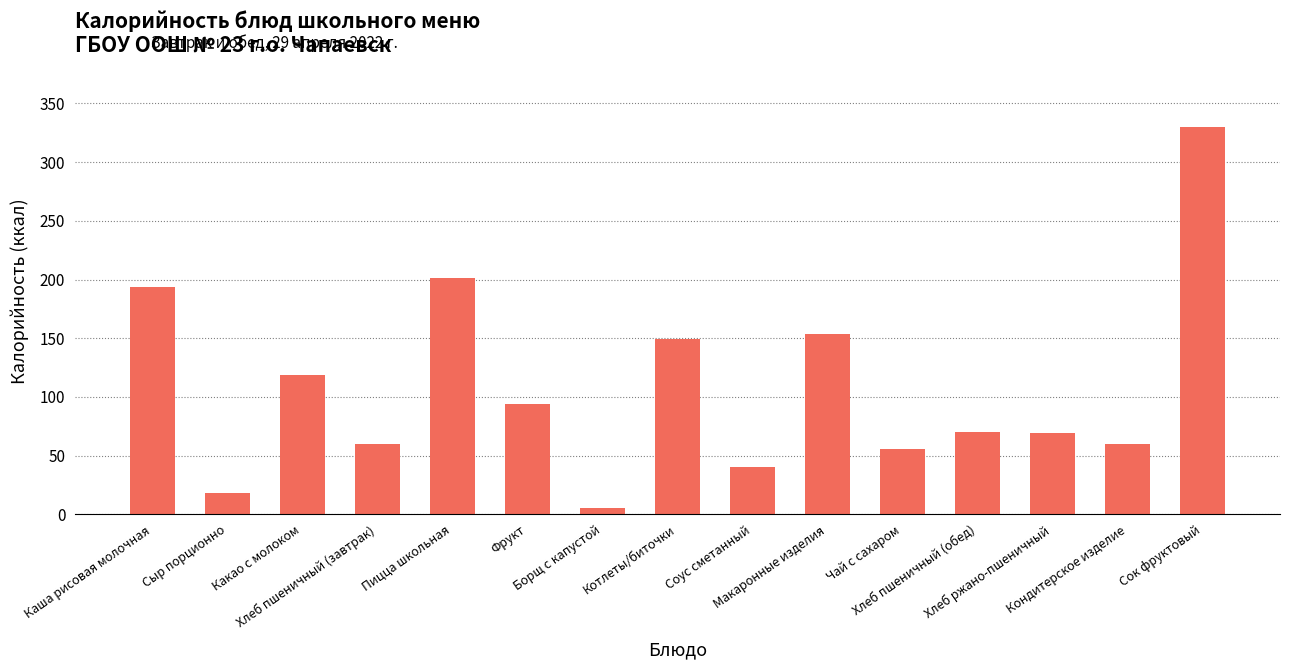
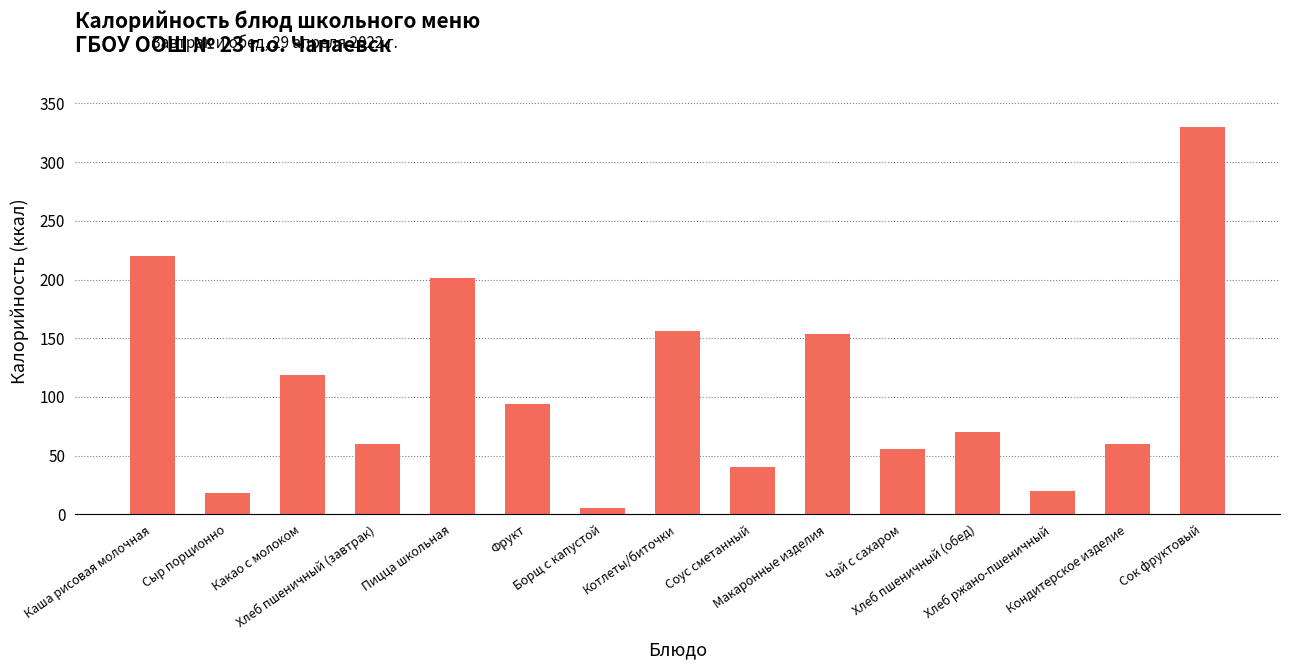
Каша рисовая молочная: 194 -> 220
Котлеты/биточки: 149 -> 156
Хлеб ржано-пшеничный: 69 -> 20
